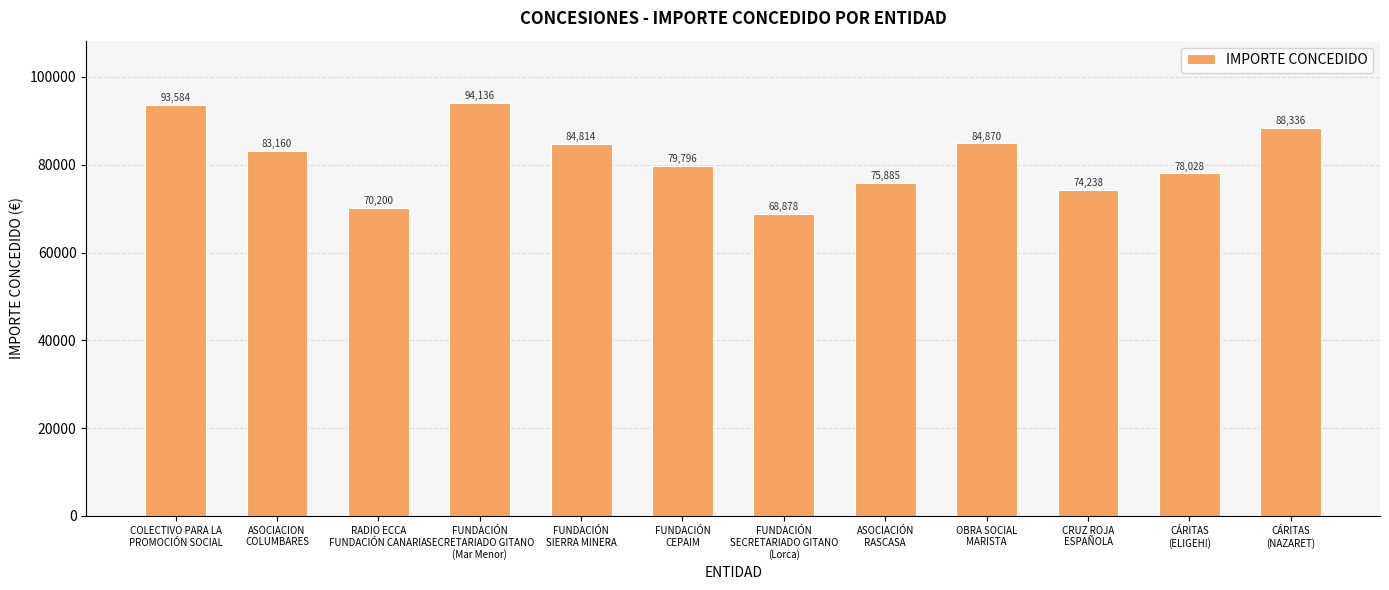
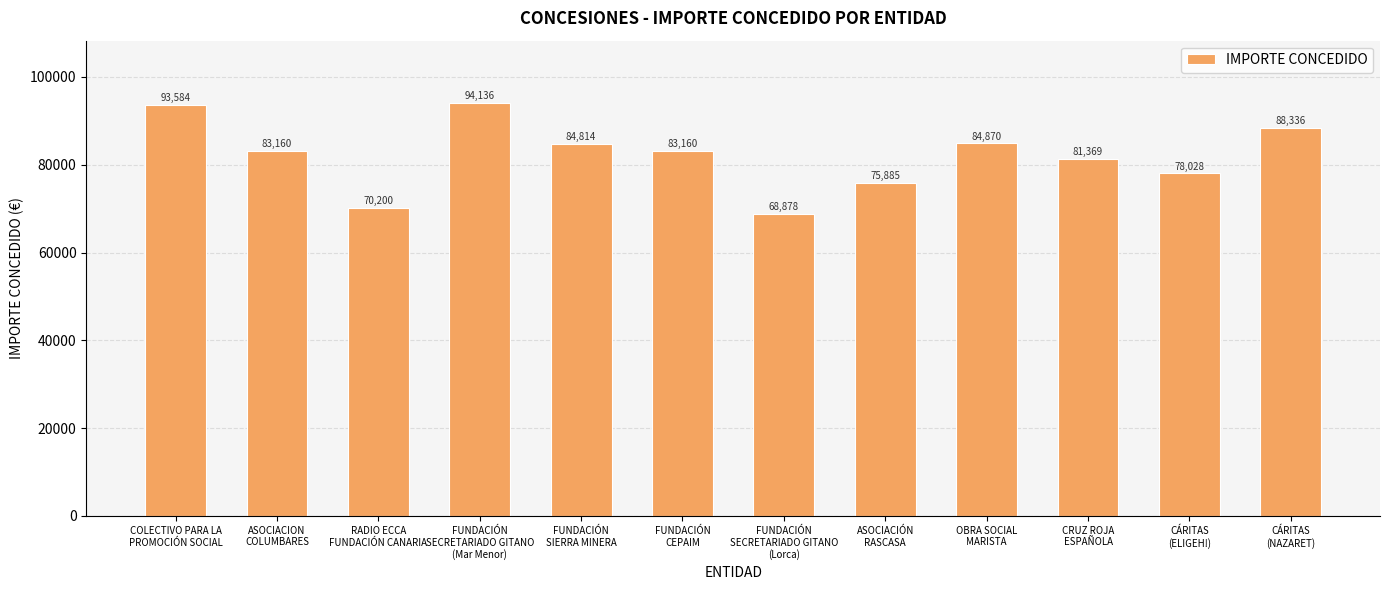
FUNDACIÓN CEPAIM: 79,796 -> 83,160
CRUZ ROJA ESPAÑOLA: 74,238 -> 81,369
